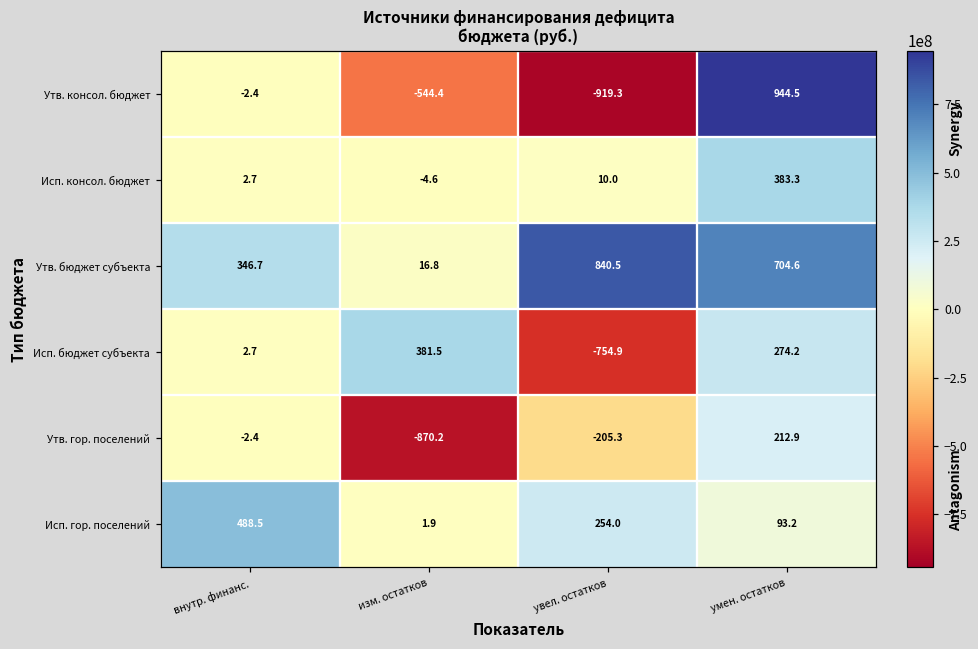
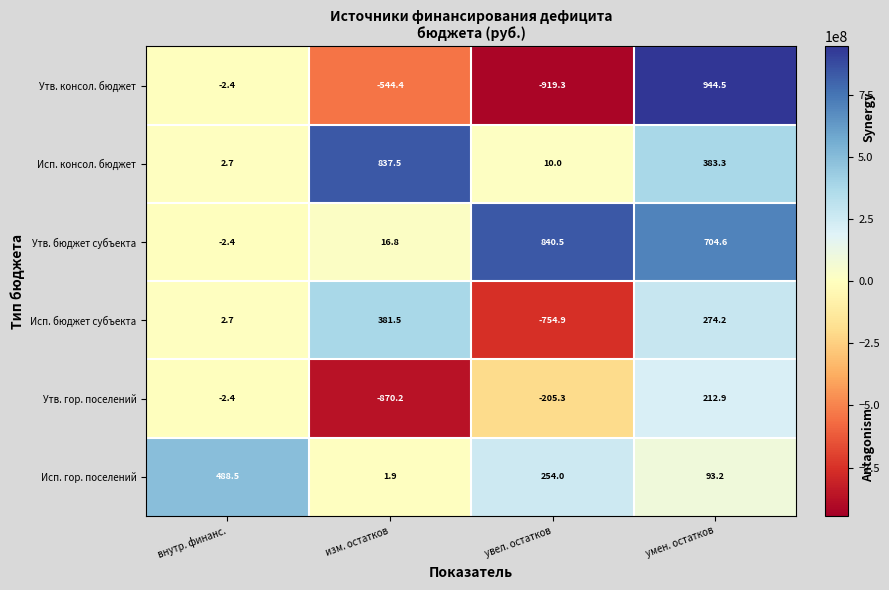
Исп. консол. бюджет, изм. остатков: -4.6 -> 837.5
Утв. бюджет субъекта, внутр. финанс.: 346.7 -> -2.4
